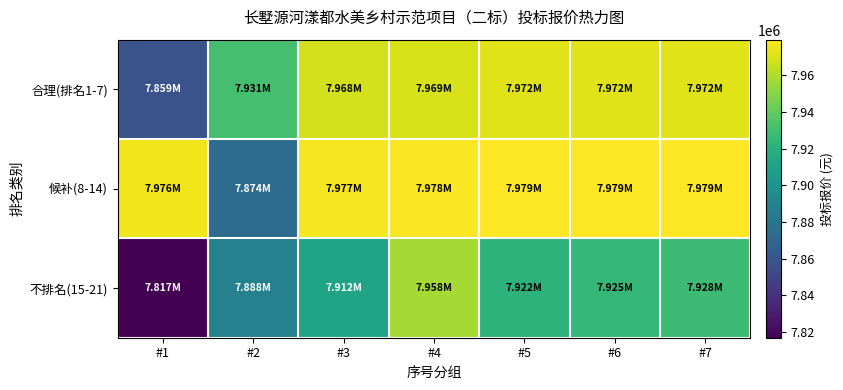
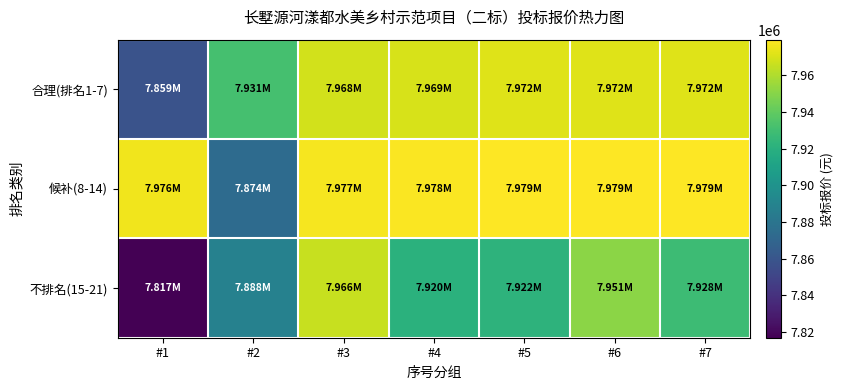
不排名(15-21), #3: 7.912M -> 7.966M
不排名(15-21), #4: 7.958M -> 7.920M
不排名(15-21), #6: 7.925M -> 7.951M
